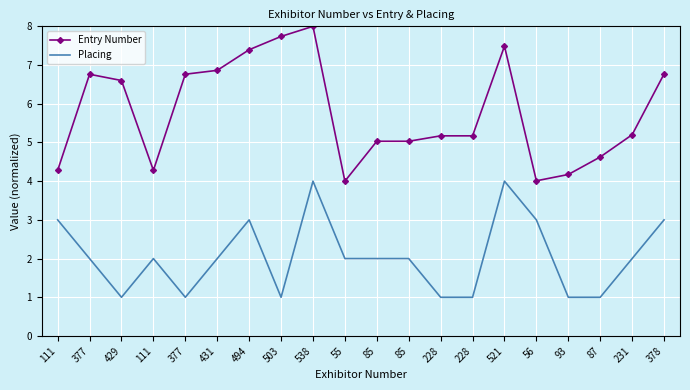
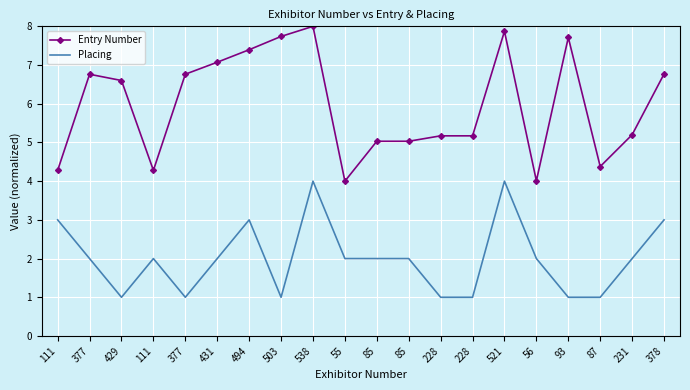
Entry Number, 431: 6.9 -> 7.1
Entry Number, 521: 7.5 -> 7.9
Placing, 56: 3 -> 2
Entry Number, 93: 4.2 -> 7.7
Entry Number, 87: 4.6 -> 4.4
